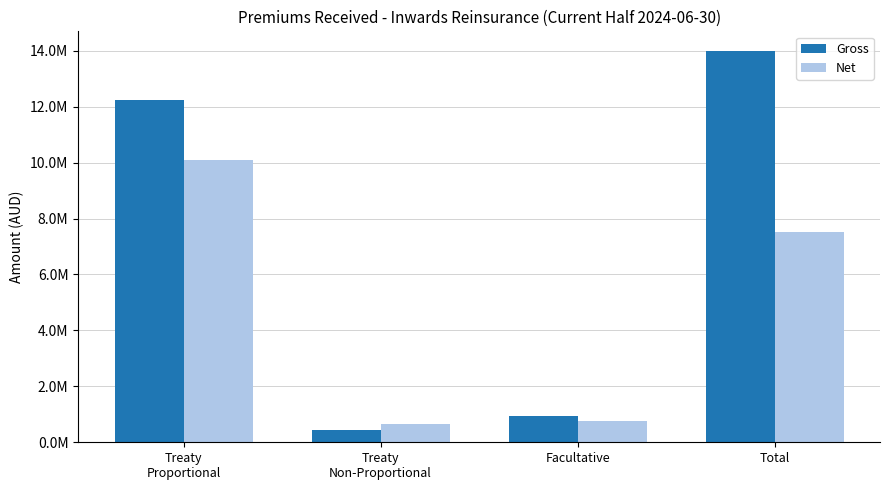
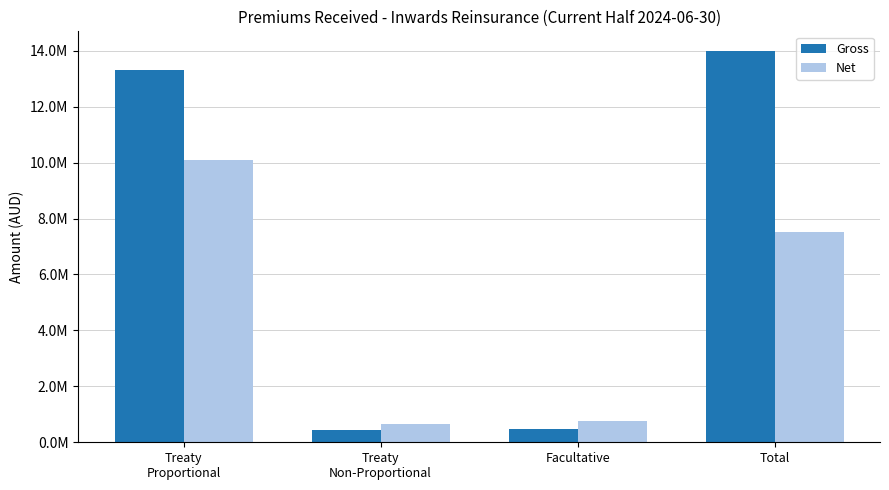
Gross, Treaty Proportional: 12200000 -> 13300000
Gross, Facultative: 900000 -> 500000
